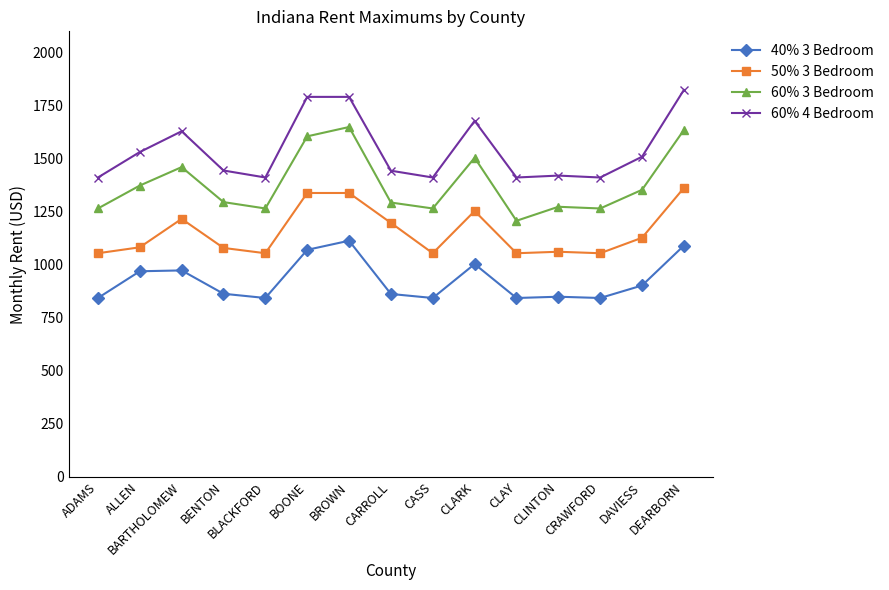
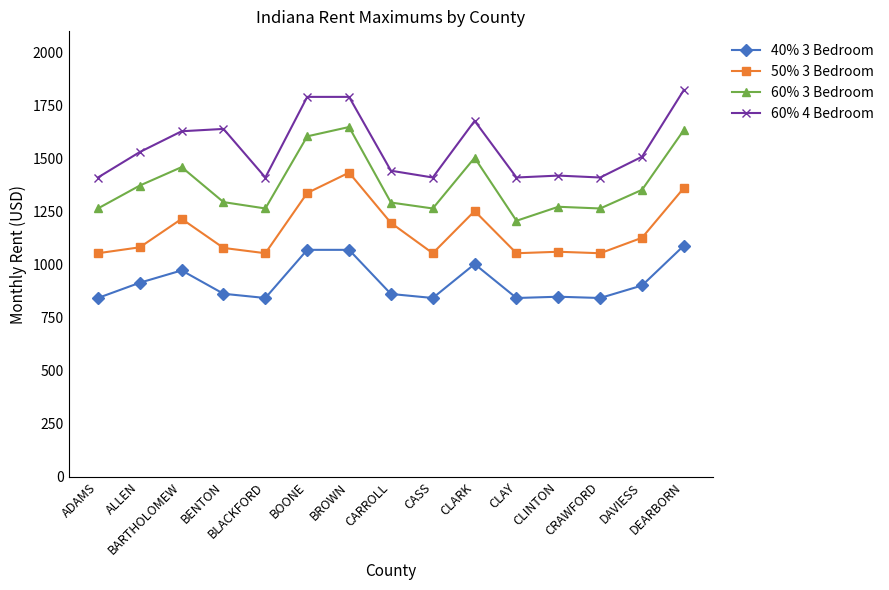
40% 3 Bedroom, ALLEN: 970 -> 920
60% 4 Bedroom, BENTON: 1440 -> 1640
40% 3 Bedroom, BROWN: 1110 -> 1070
50% 3 Bedroom, BROWN: 1340 -> 1430
